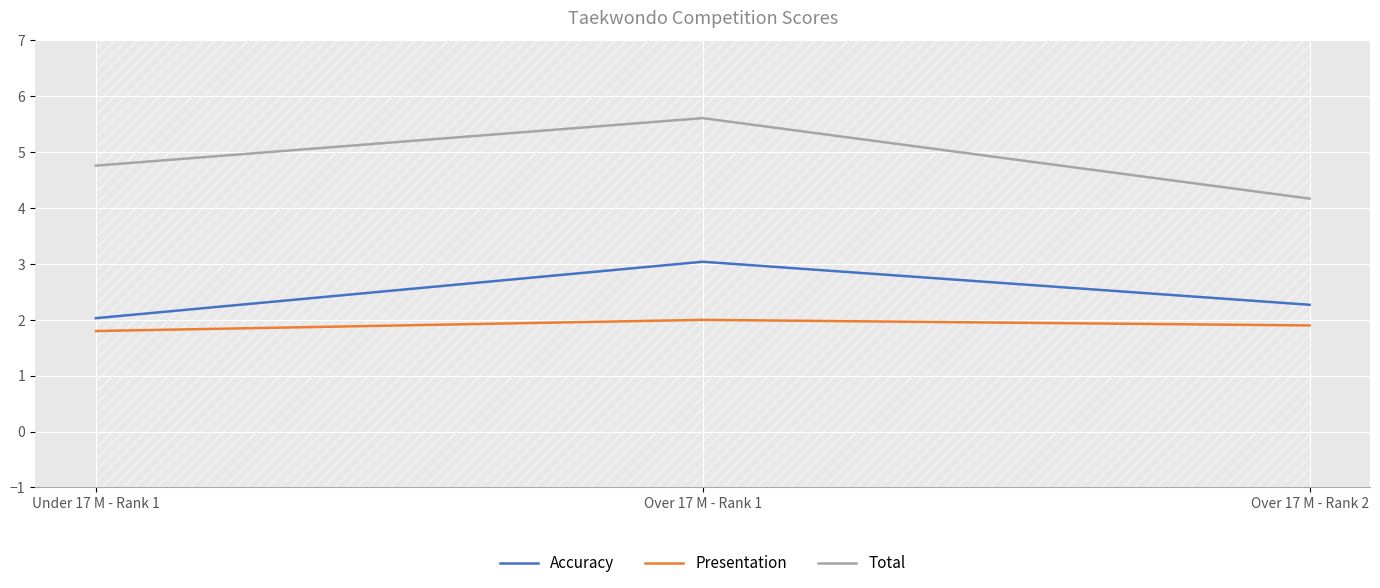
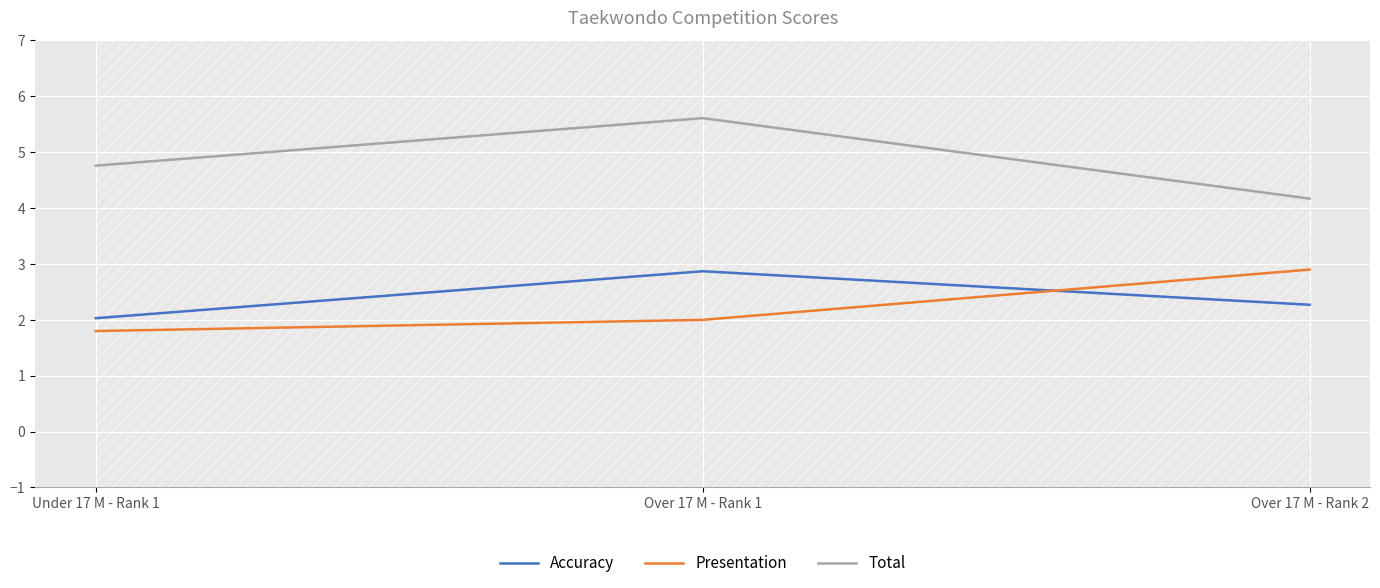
Accuracy, Over 17 M - Rank 1: 3.0 -> 2.9
Presentation, Over 17 M - Rank 2: 1.9 -> 2.9
